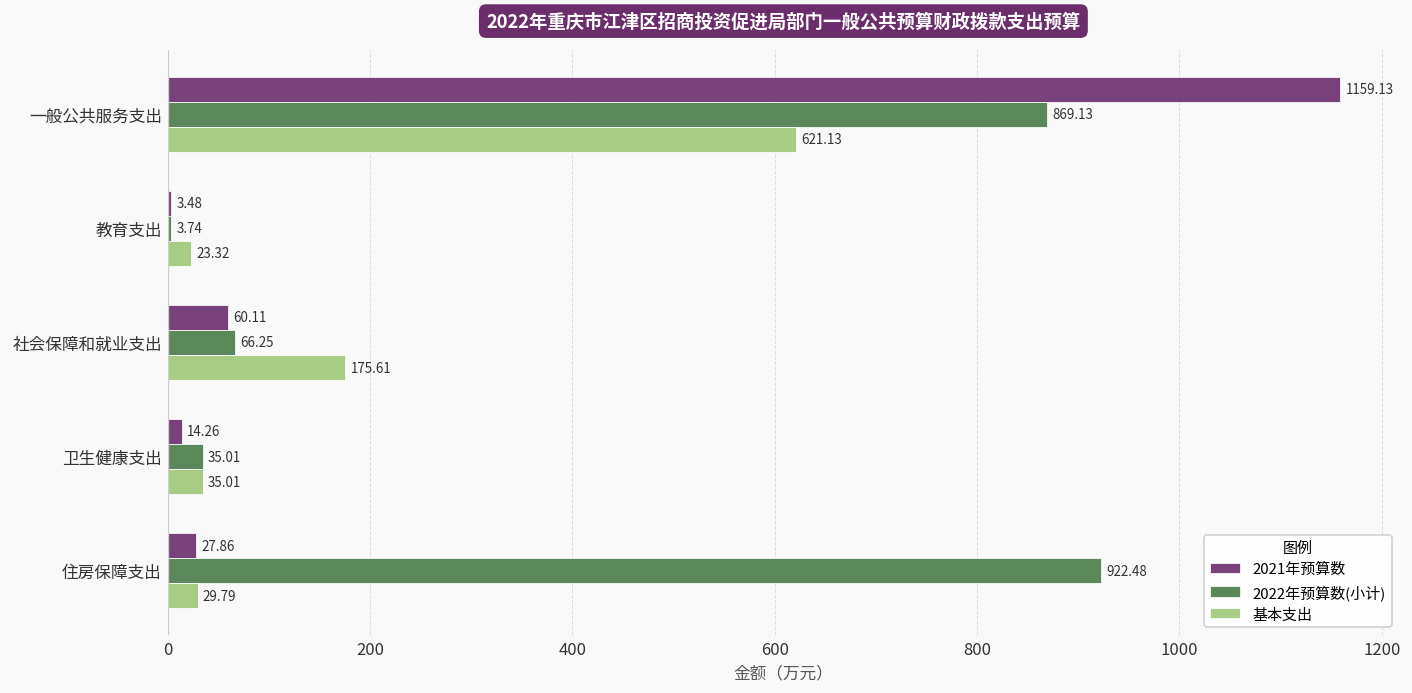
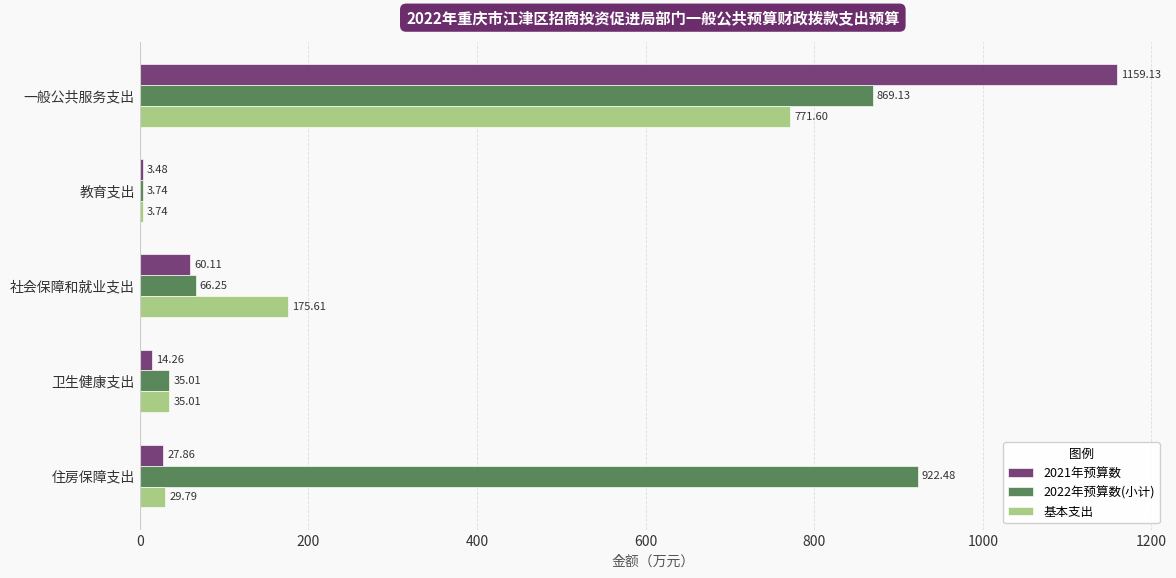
基本支出, 一般公共服务支出: 621.13 -> 771.60
基本支出, 教育支出: 23.32 -> 3.74
